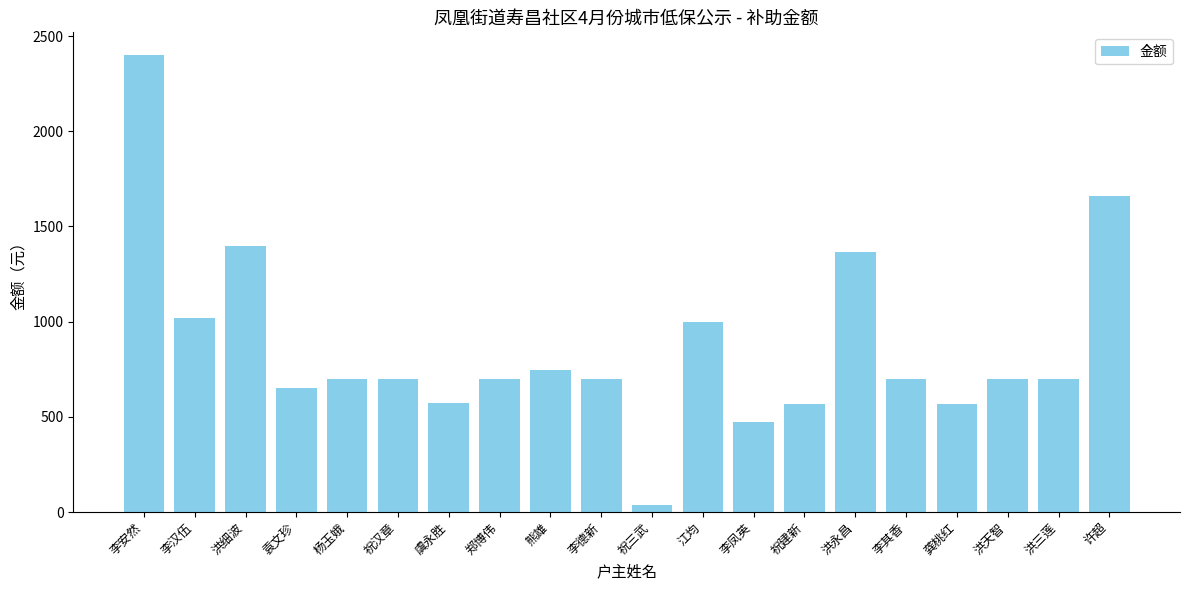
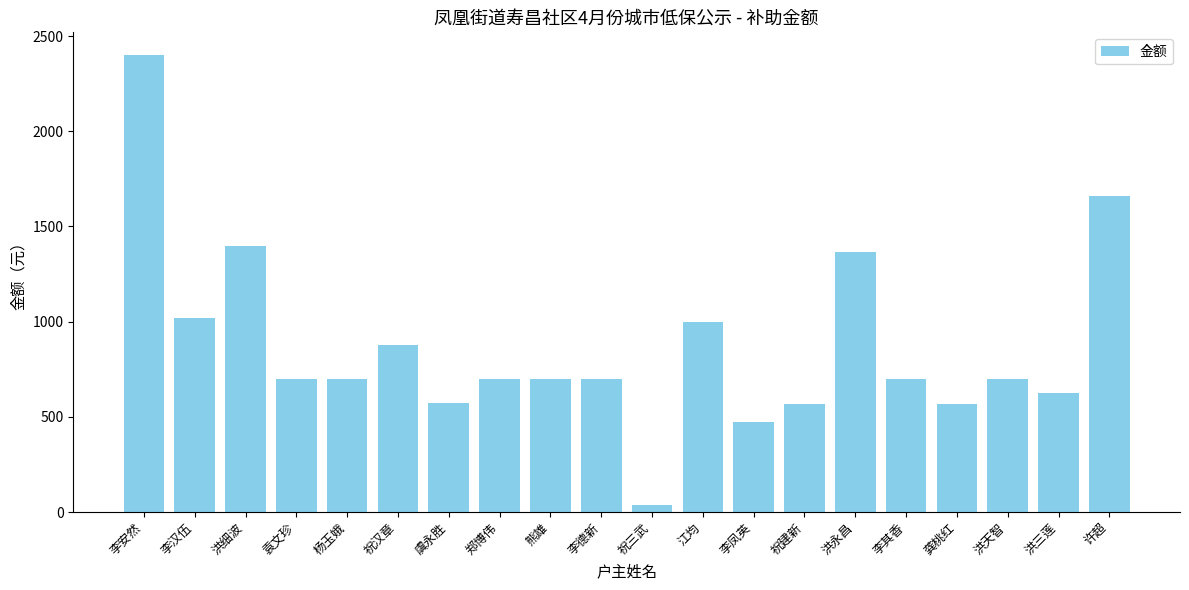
袁文珍: 650 -> 700
祝汉章: 700 -> 880
熊雄: 740 -> 700
洪三莲: 700 -> 620
